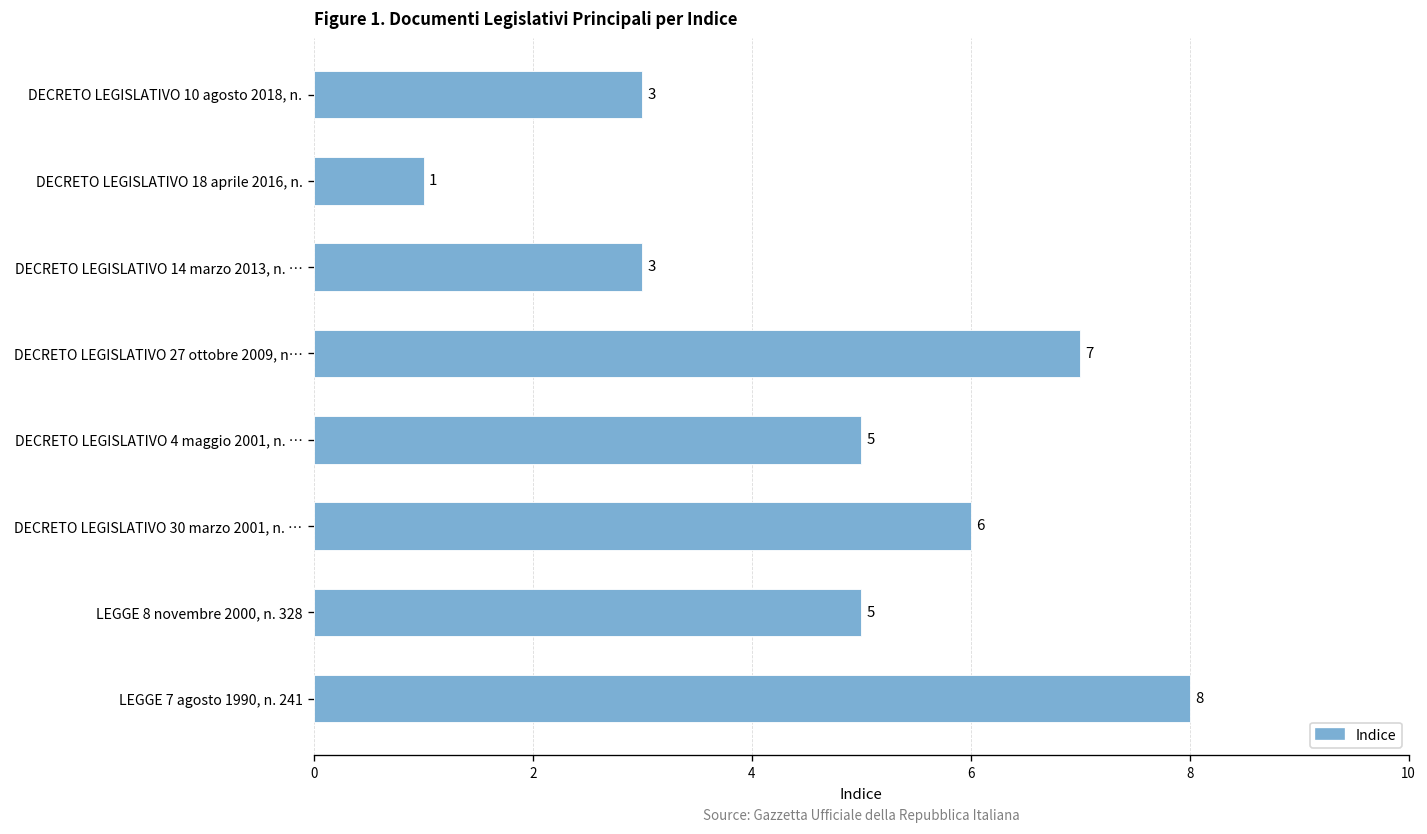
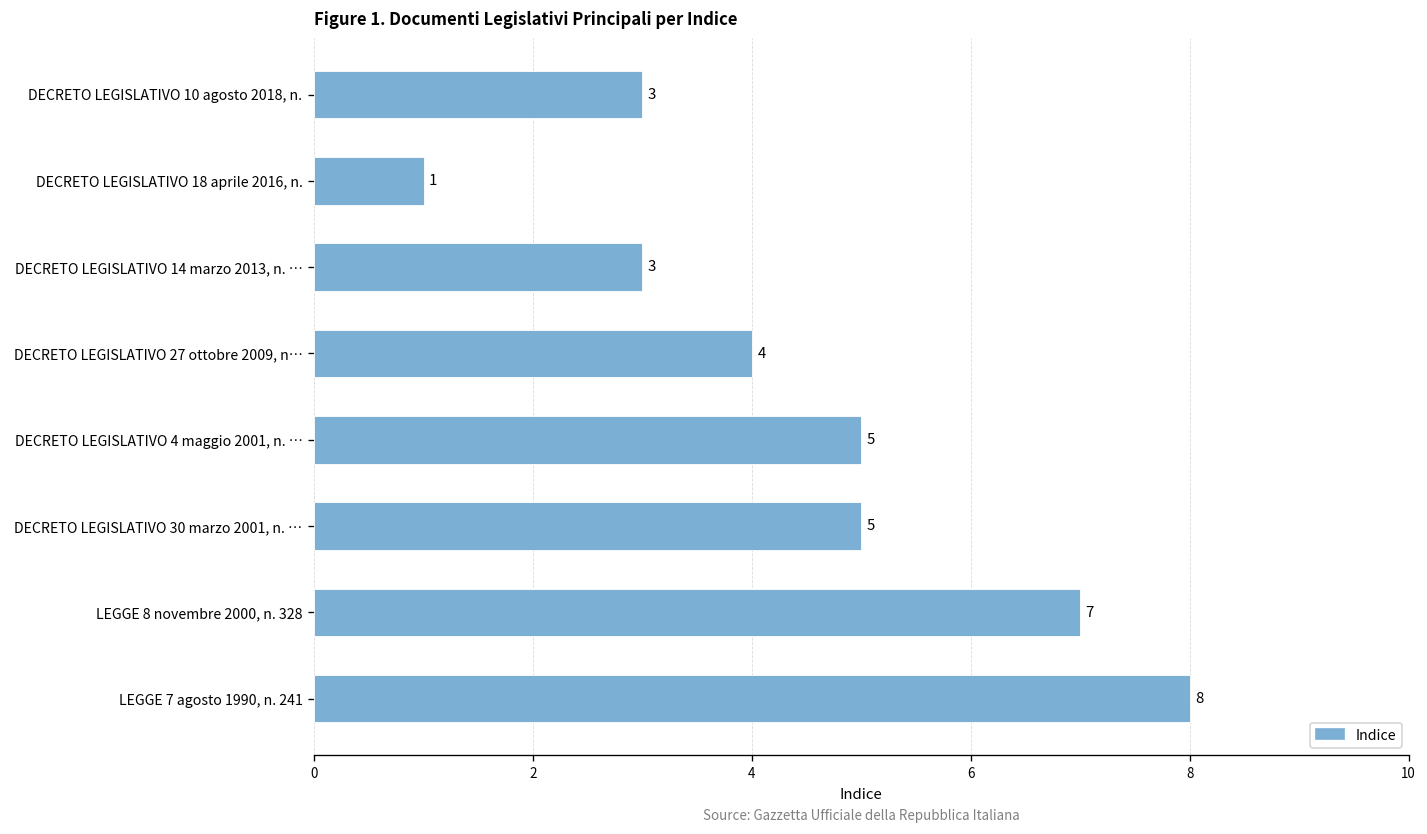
DECRETO LEGISLATIVO 27 ottobre 2009, n…: 7 -> 4
DECRETO LEGISLATIVO 30 marzo 2001, n. …: 6 -> 5
LEGGE 8 novembre 2000, n. 328: 5 -> 7
